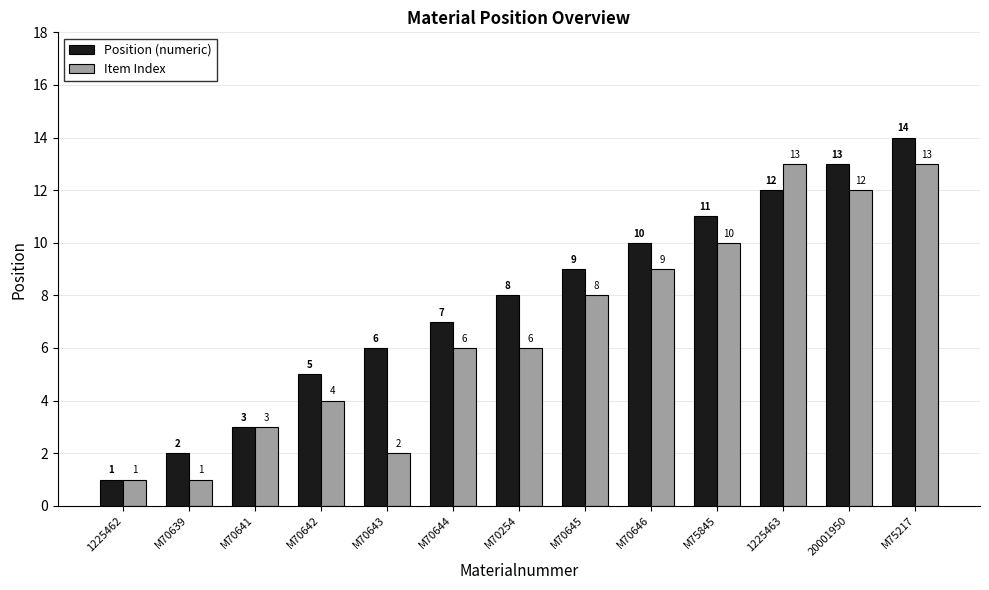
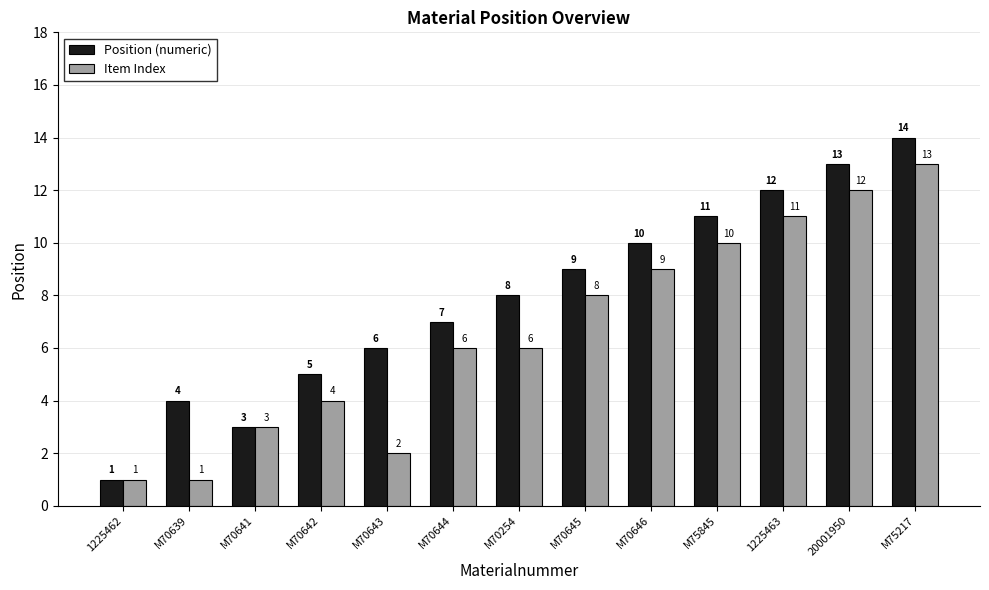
Position (numeric), M70639: 2 -> 4
Item Index, 1225463: 13 -> 11
